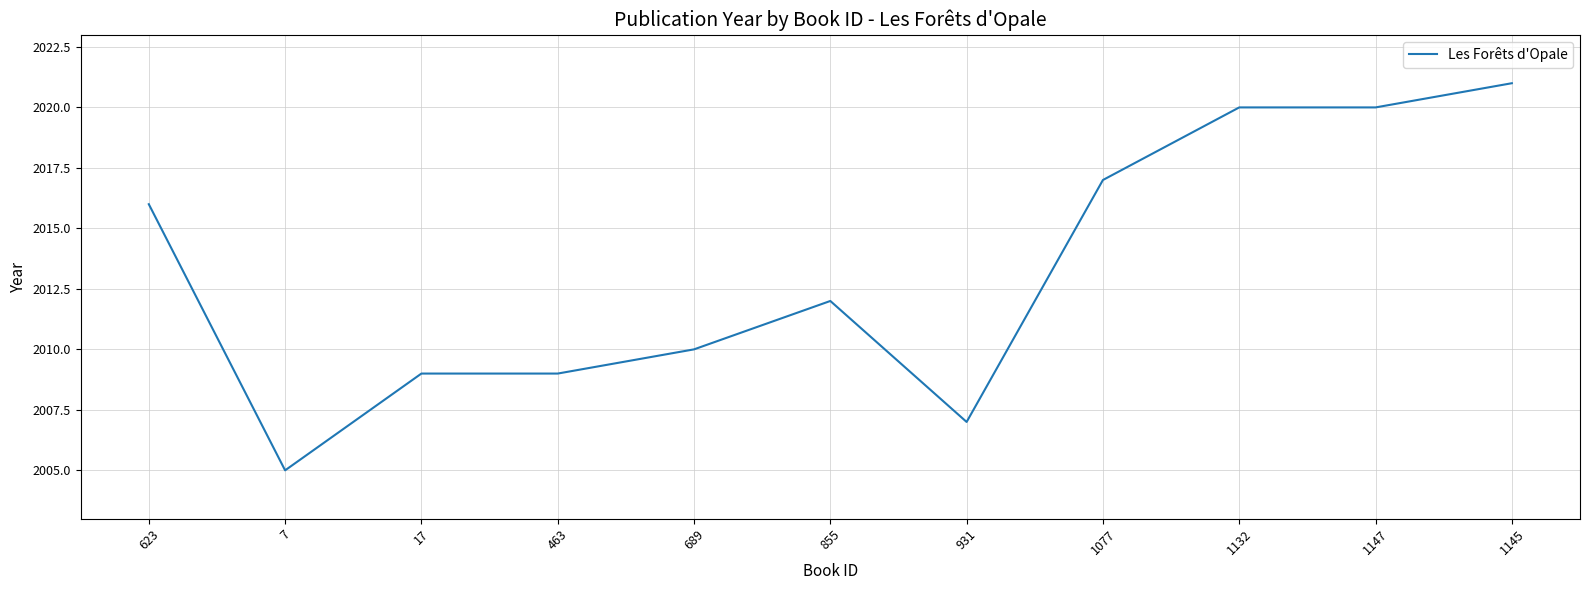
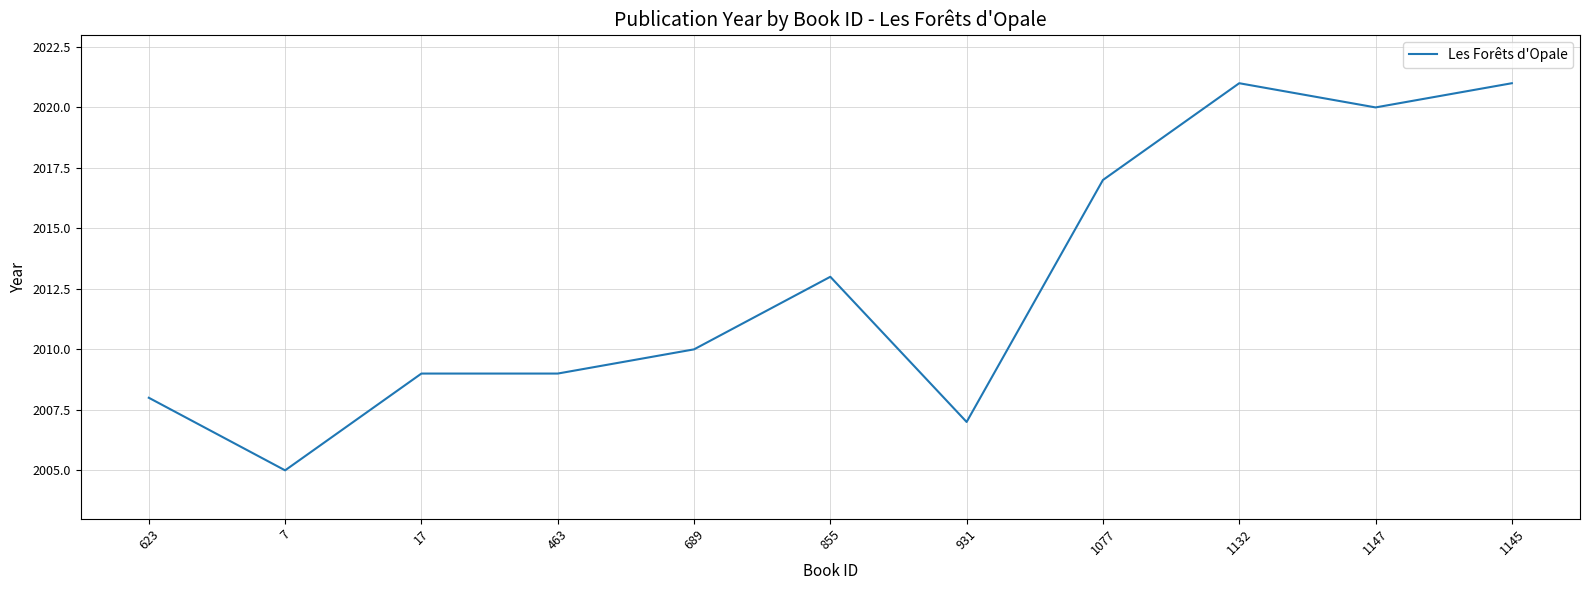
623: 2016 -> 2008
855: 2012 -> 2013
1132: 2020 -> 2021
